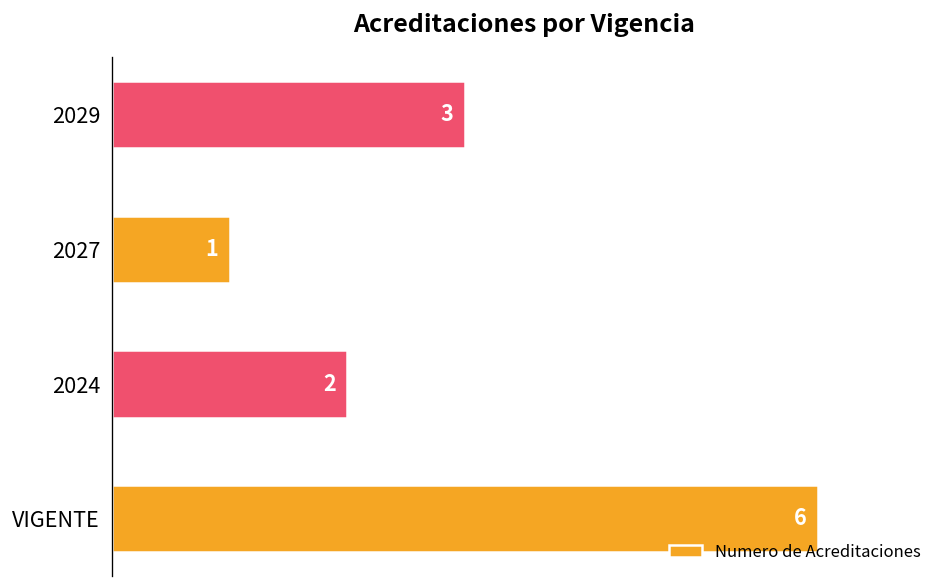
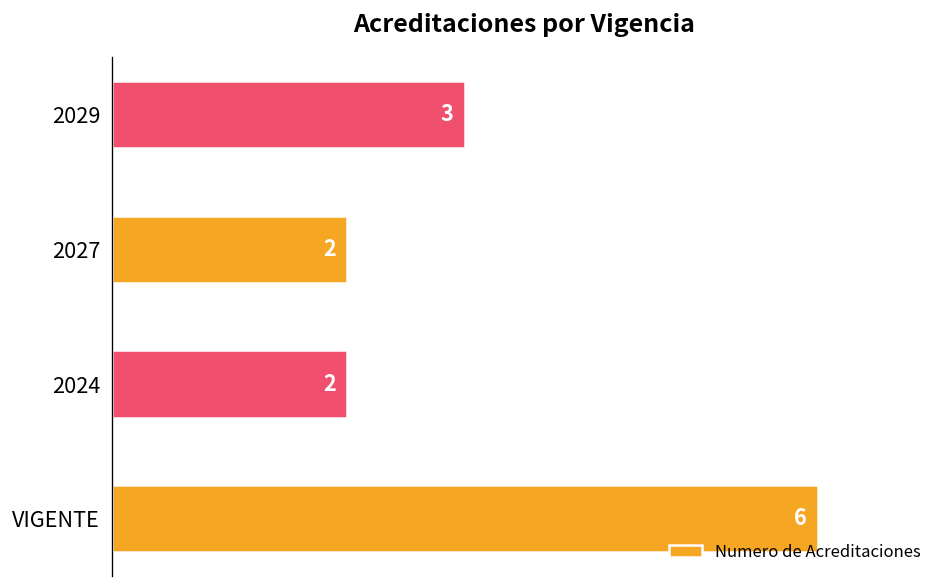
2027: 1 -> 2
